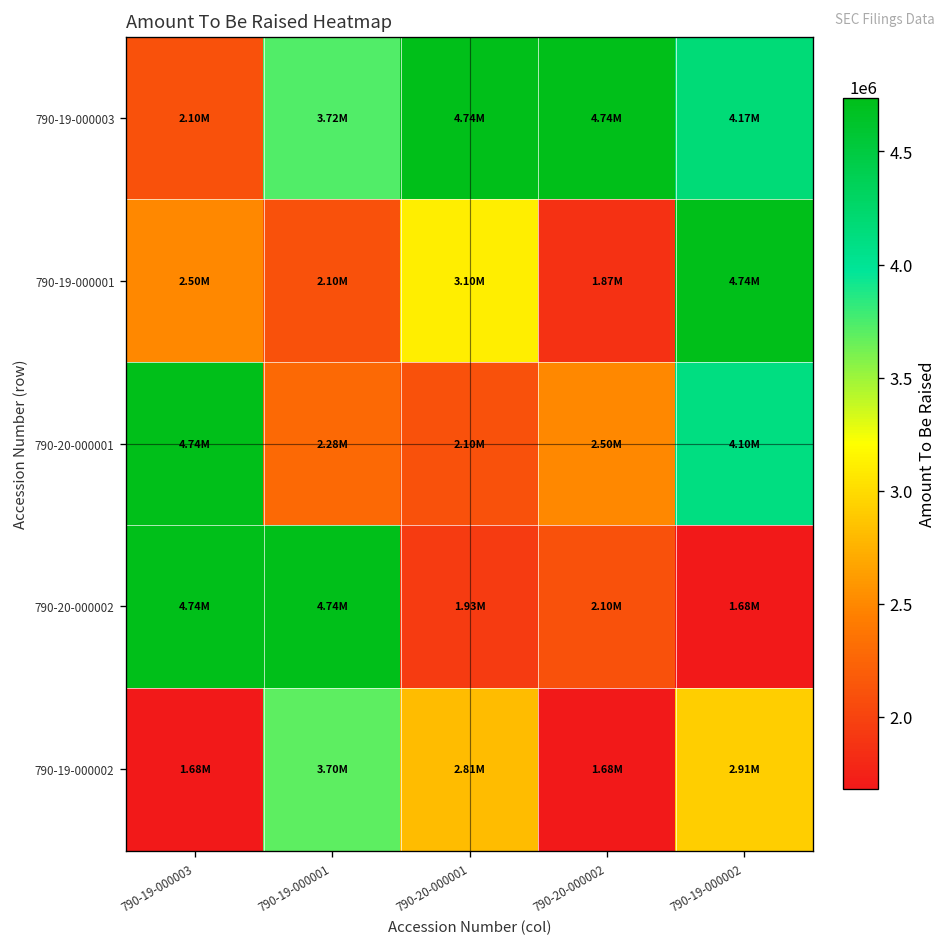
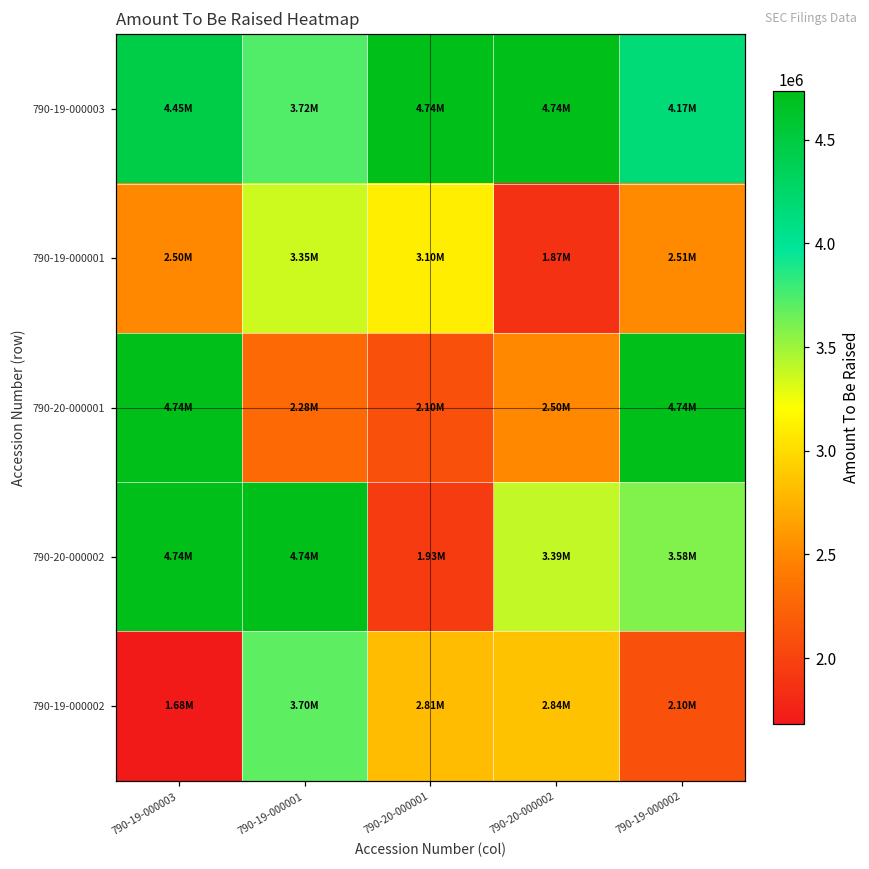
790-19-000003, 790-19-000003: 2.10M -> 4.45M
790-19-000001, 790-19-000001: 2.10M -> 3.35M
790-19-000001, 790-19-000002: 4.74M -> 2.51M
790-20-000001, 790-19-000002: 4.10M -> 4.74M
790-20-000002, 790-20-000002: 2.10M -> 3.39M
790-20-000002, 790-19-000002: 1.68M -> 3.58M
790-19-000002, 790-20-000002: 1.68M -> 2.84M
790-19-000002, 790-19-000002: 2.91M -> 2.10M
